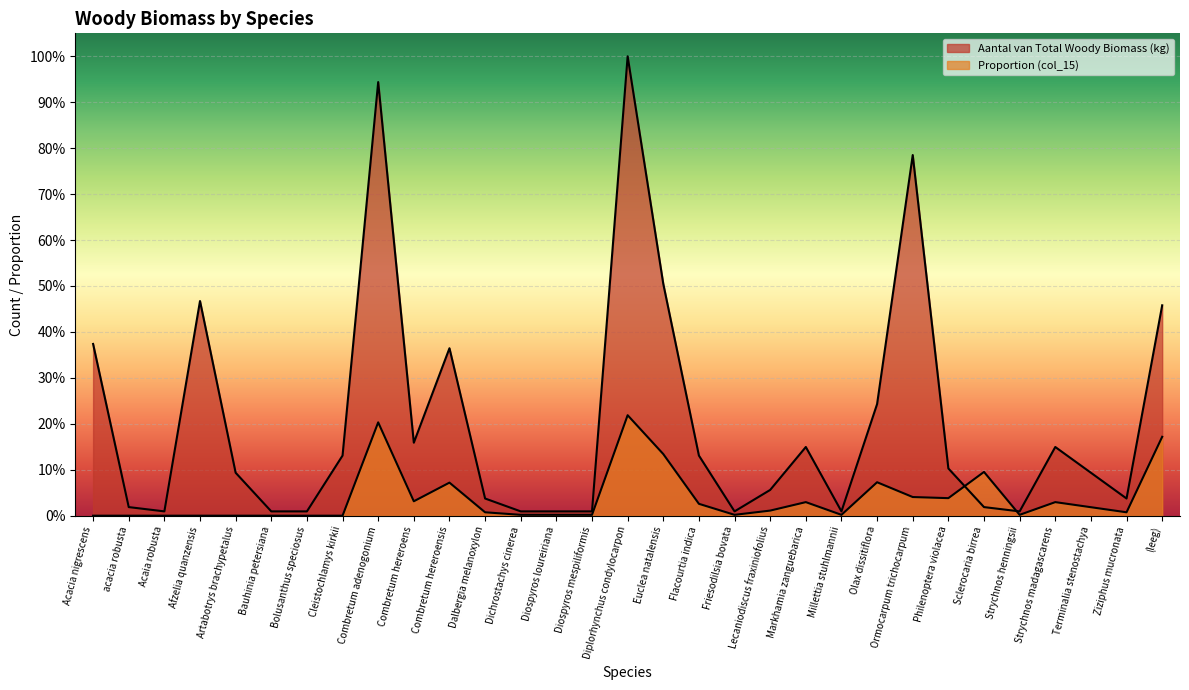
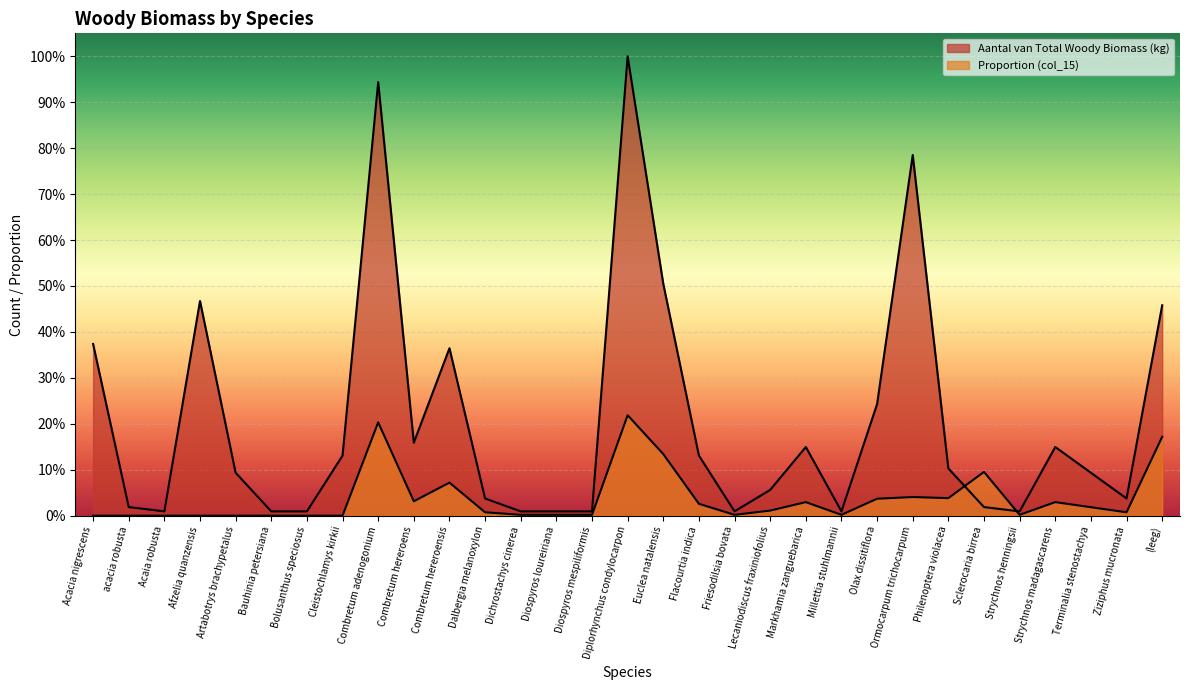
Proportion (col_15), Olax dissitiflora: 7% -> 4%
